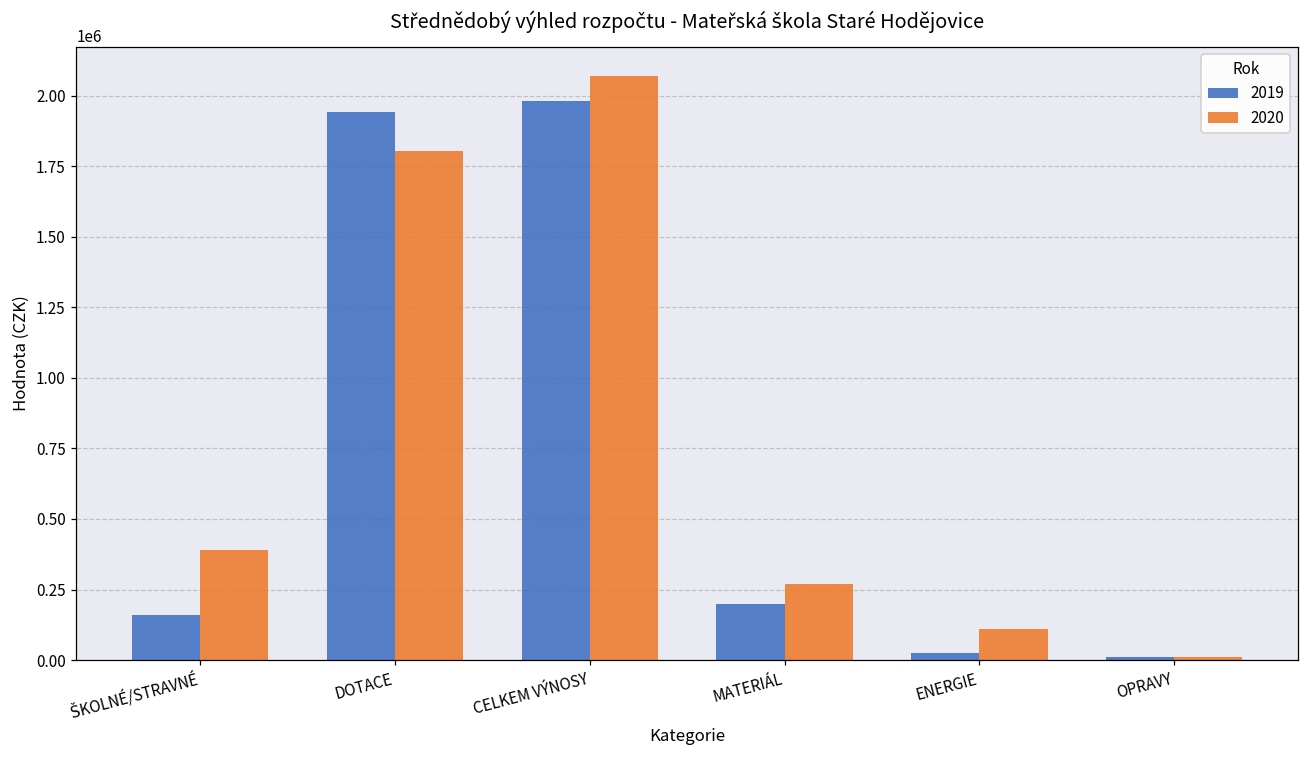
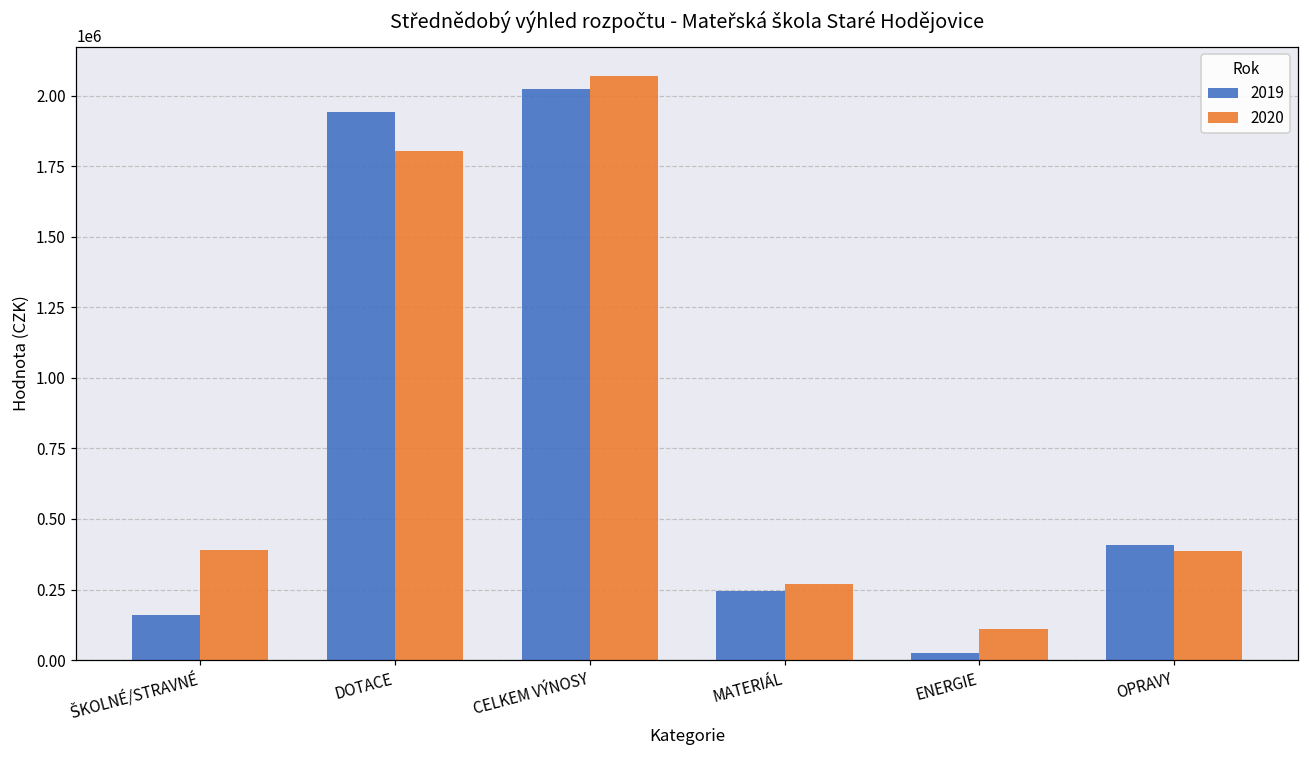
2019, CELKEM VÝNOSY: 1980000 -> 2030000
2019, MATERIÁL: 200000 -> 240000
2019, OPRAVY: 10000 -> 410000
2020, OPRAVY: 10000 -> 390000
